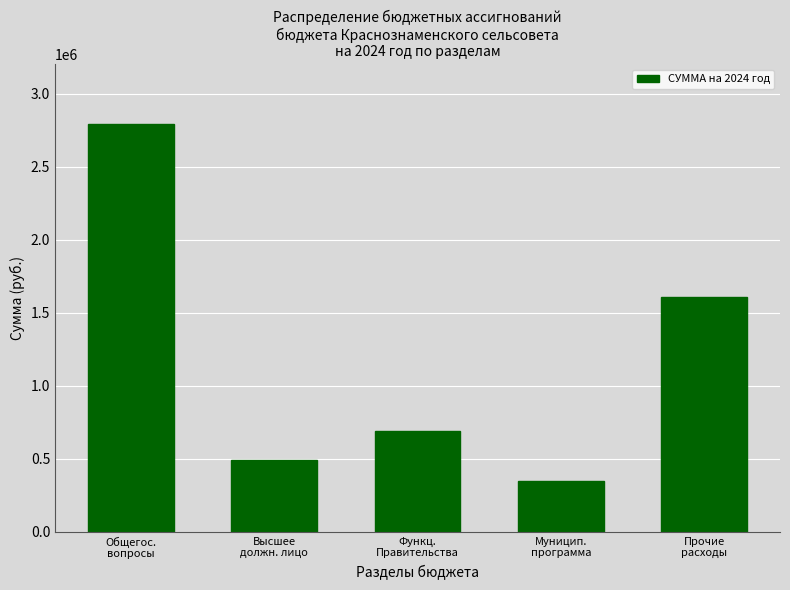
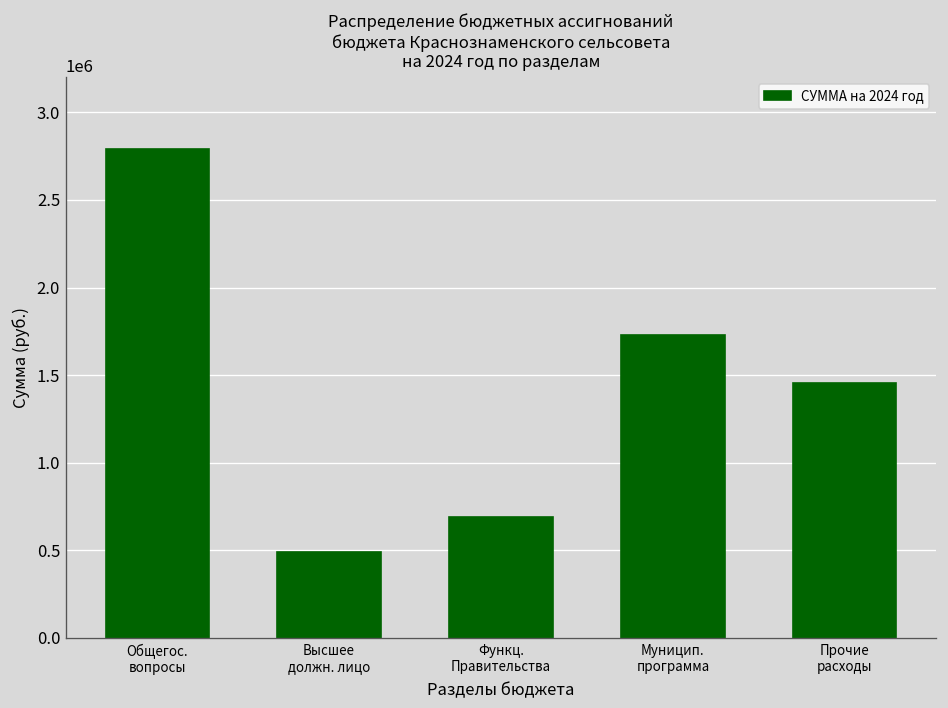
Муницип. программа: 350000 -> 1730000
Прочие расходы: 1610000 -> 1460000
